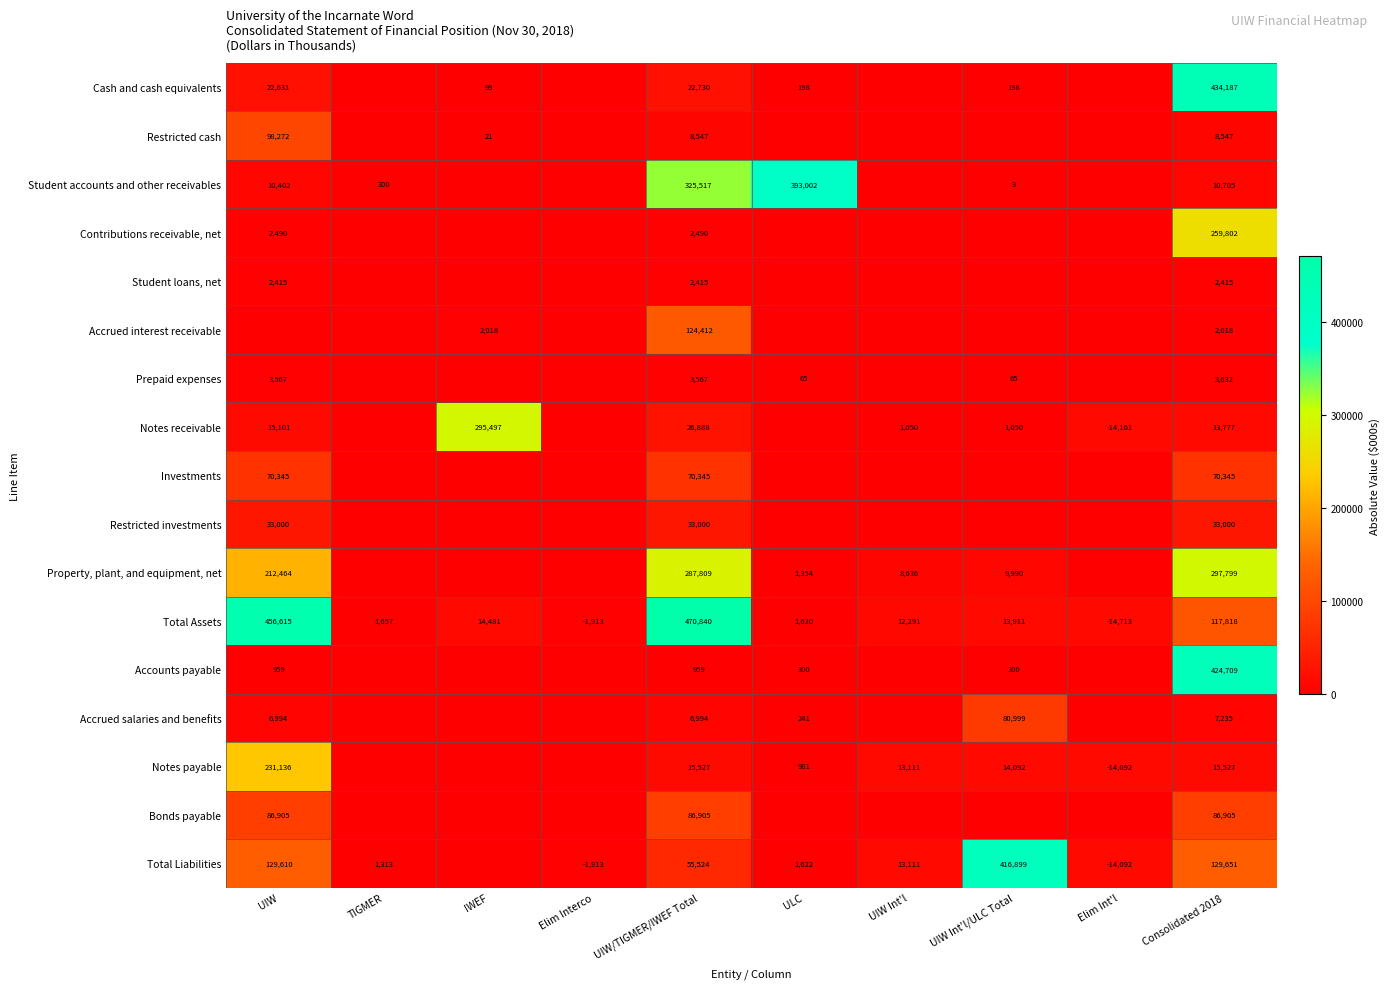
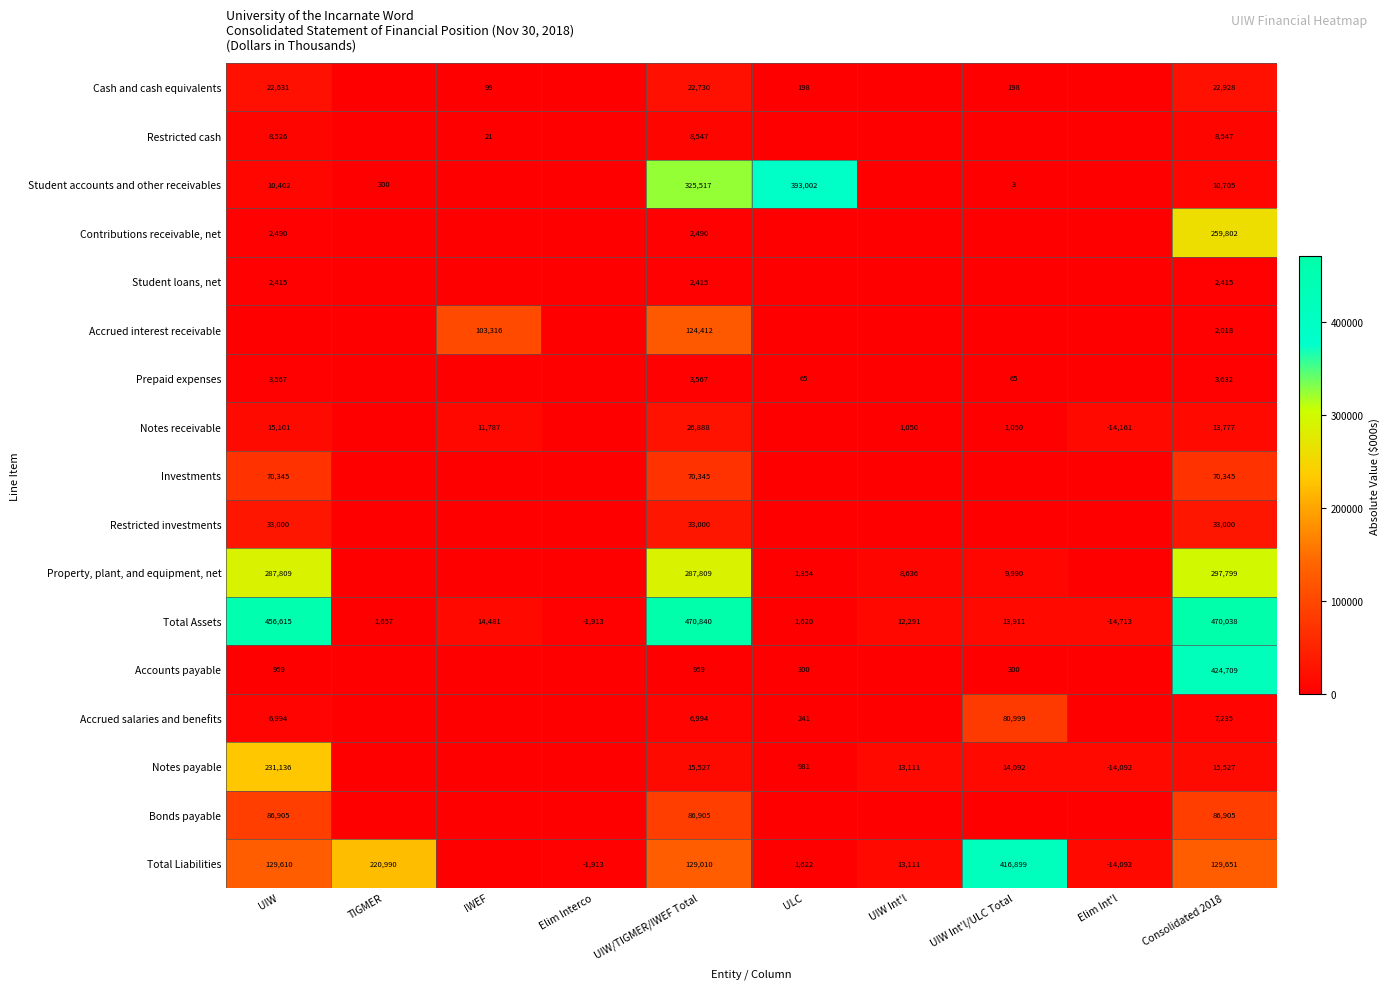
Cash and cash equivalents, Consolidated 2018: 434,187 -> 22,928
Restricted cash, UIW: 98,272 -> 8,526
Accrued interest receivable, IWEF: 2,018 -> 103,316
Notes receivable, IWEF: 295,497 -> 11,787
Property, plant, and equipment, net, UIW: 212,464 -> 287,809
Total Assets, Consolidated 2018: 117,818 -> 470,038
Total Liabilities, TIGMER: 1,313 -> 220,990
Total Liabilities, UIW/TIGMER/IWEF Total: 55,524 -> 129,010
